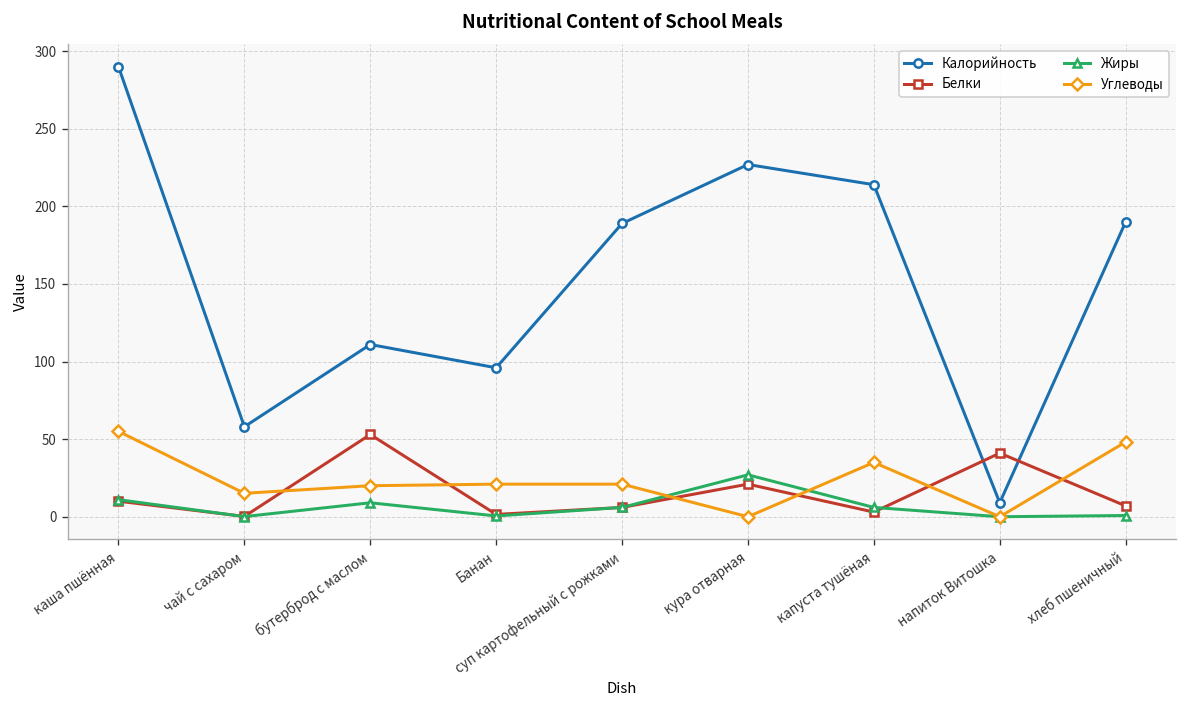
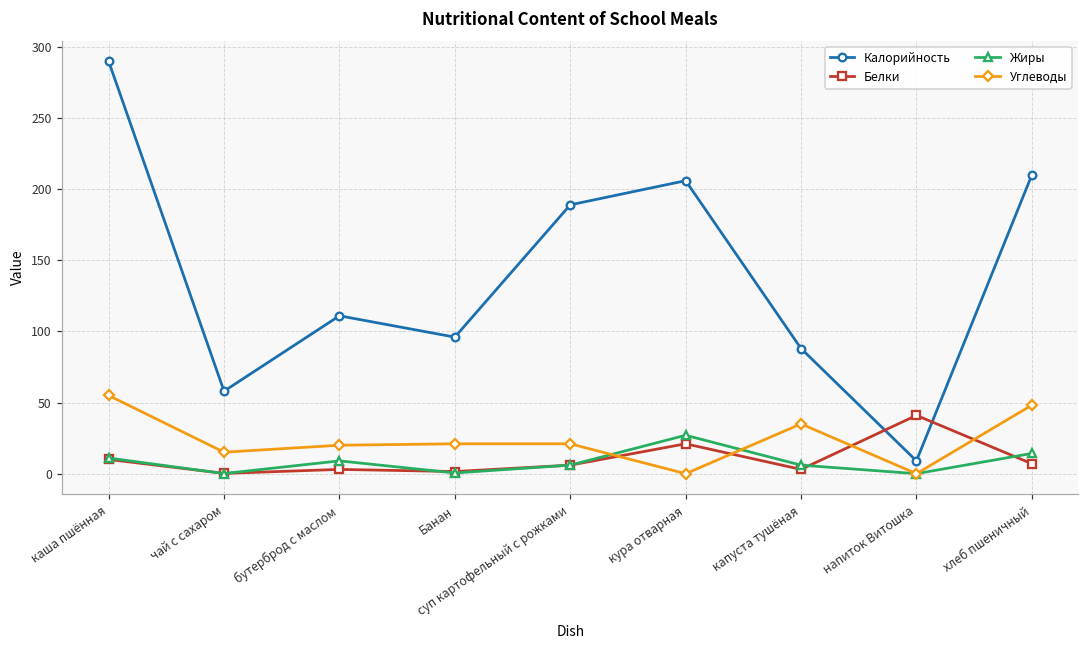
Белки, бутерброд с маслом: 53 -> 3
Калорийность, кура отварная: 227 -> 206
Калорийность, капуста тушёная: 214 -> 88
Калорийность, хлеб пшеничный: 190 -> 210
Жиры, хлеб пшеничный: 1 -> 14
